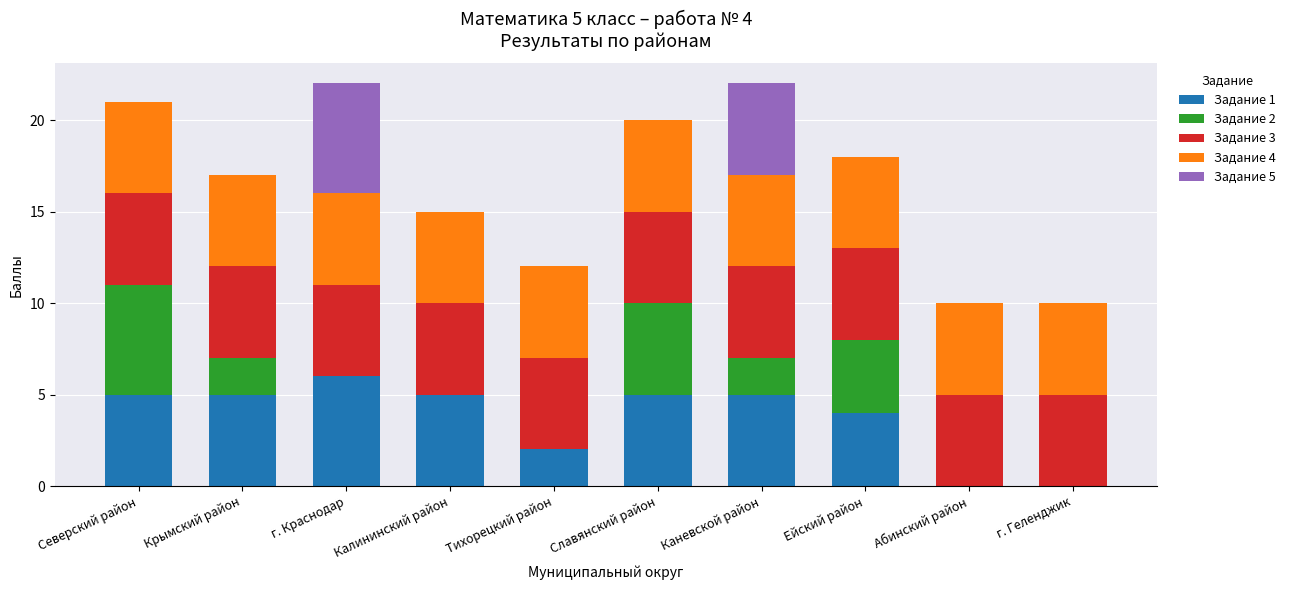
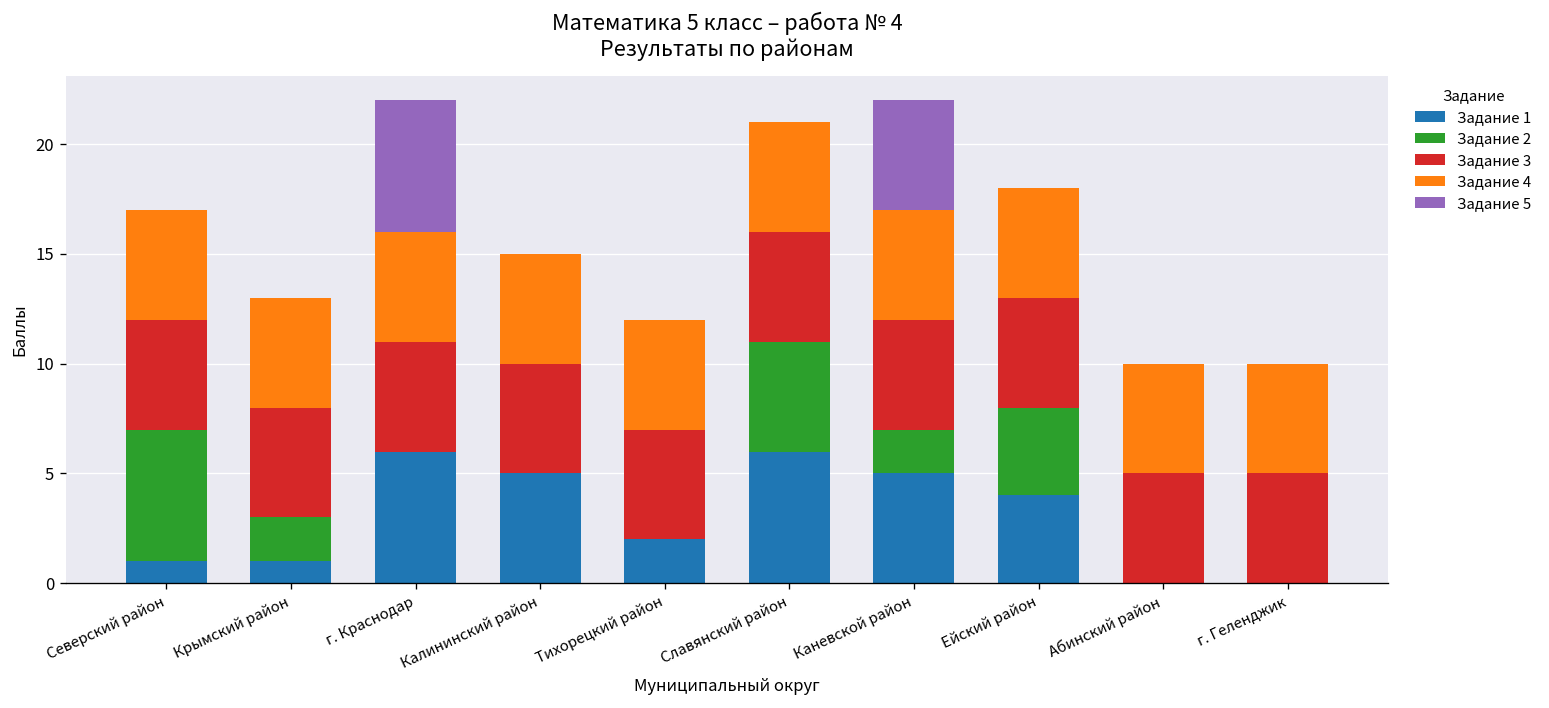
Задание 1, Северский район: 5 -> 1
Задание 1, Крымский район: 5 -> 1
Задание 1, Славянский район: 5 -> 6
